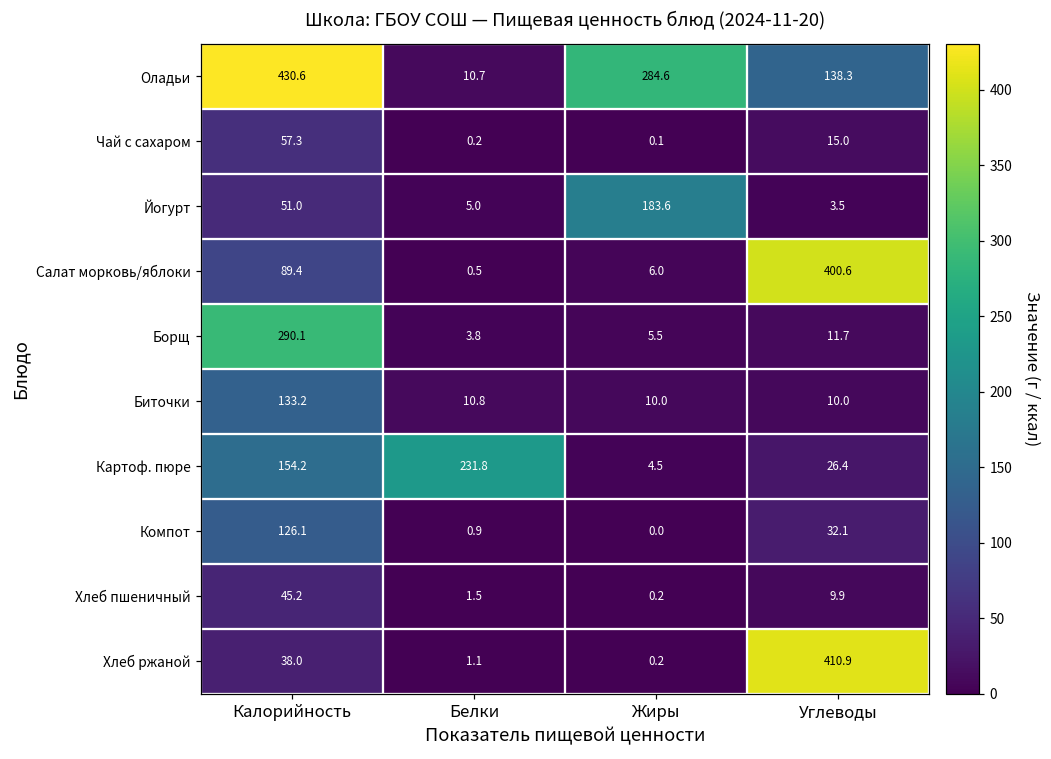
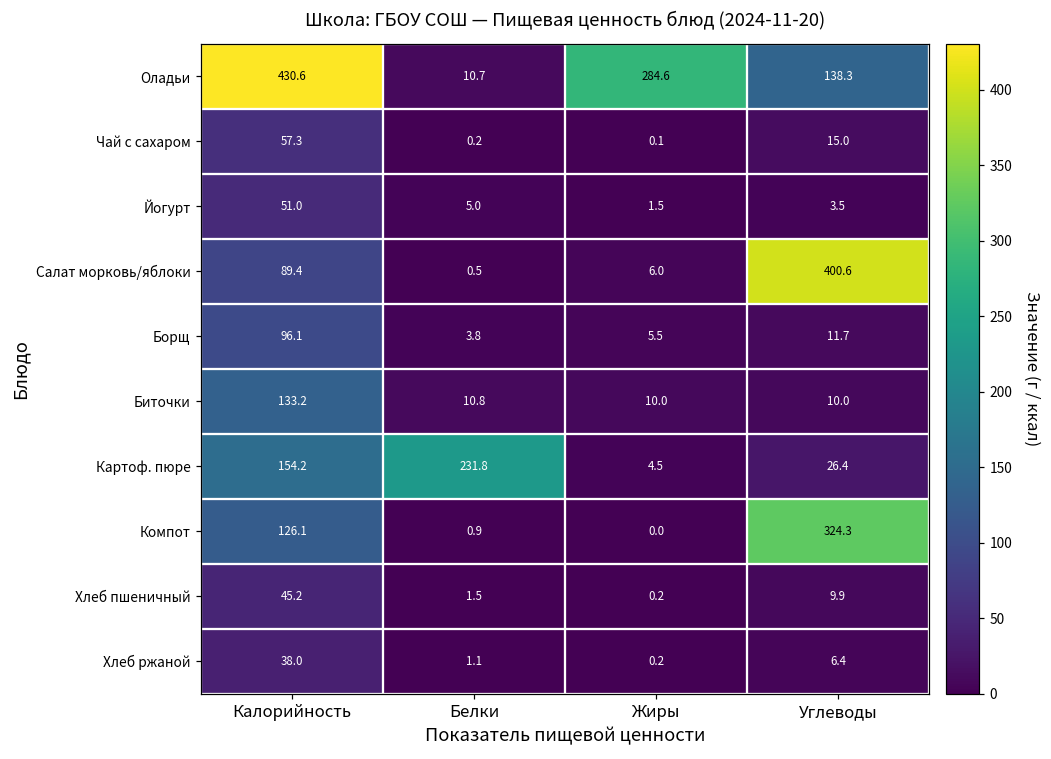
Йогурт, Жиры: 183.6 -> 1.5
Борщ, Калорийность: 290.1 -> 96.1
Компот, Углеводы: 32.1 -> 324.3
Хлеб ржаной, Углеводы: 410.9 -> 6.4
